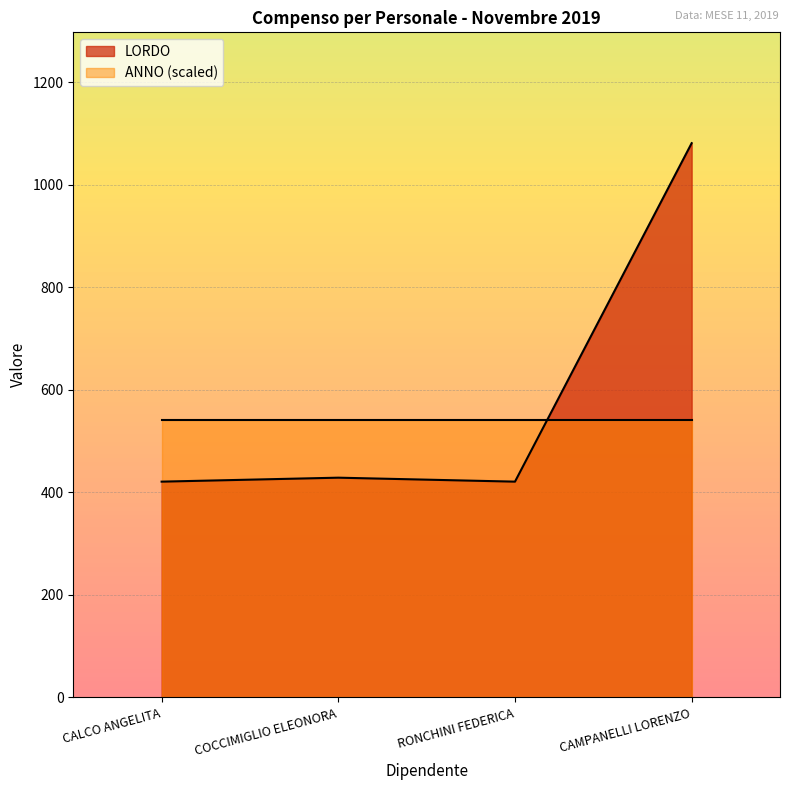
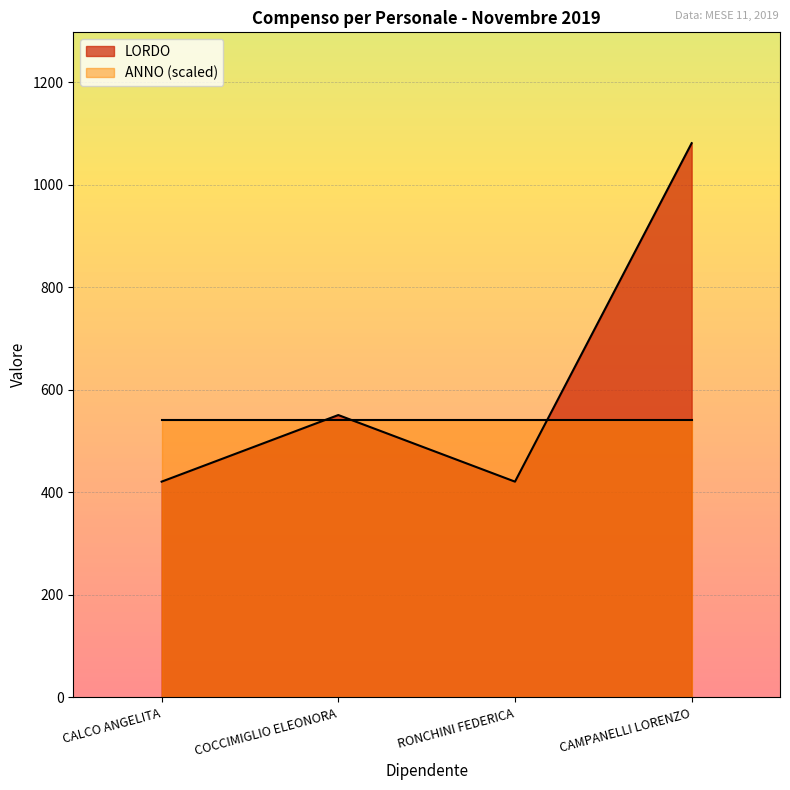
LORDO, COCCIMIGLIO ELEONORA: 430 -> 550
